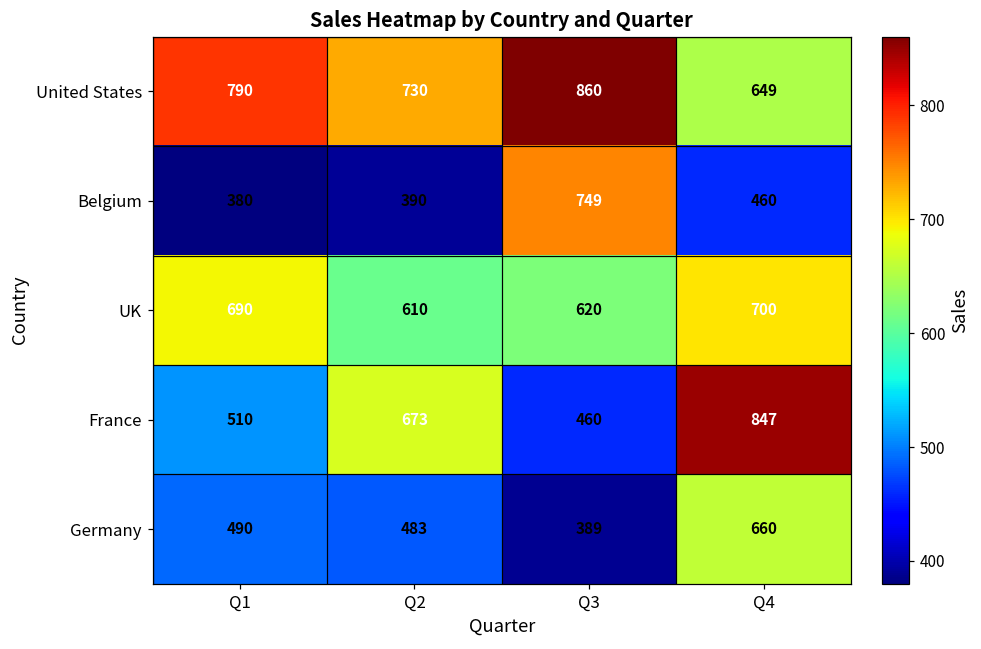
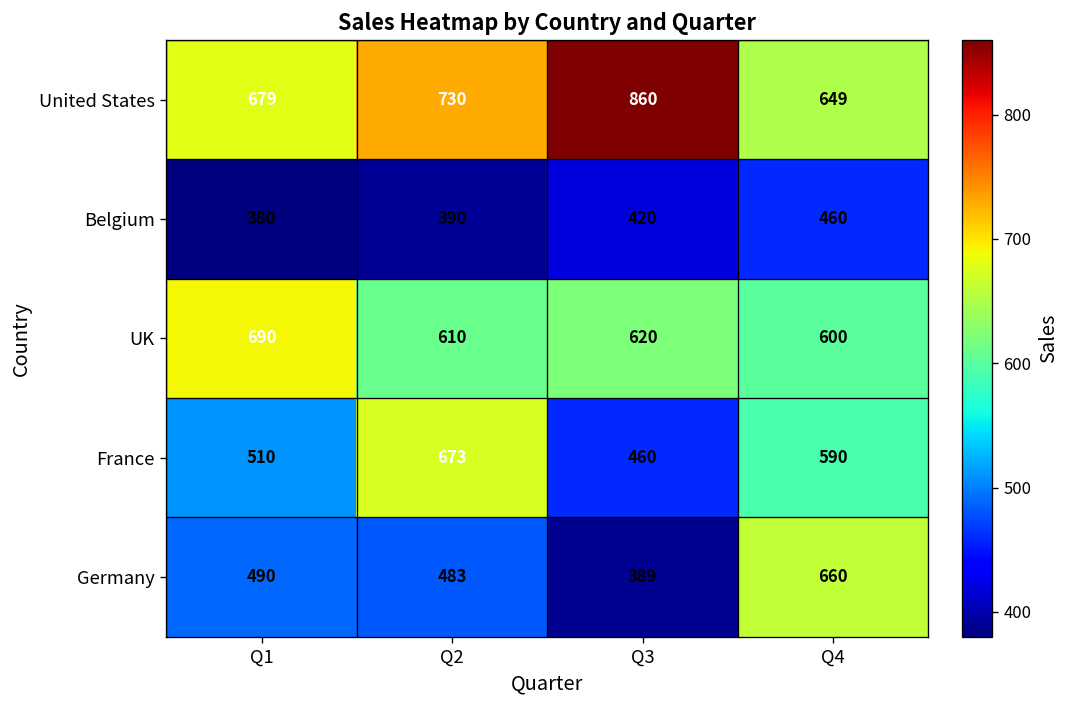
United States, Q1: 790 -> 679
Belgium, Q3: 749 -> 420
UK, Q4: 700 -> 600
France, Q4: 847 -> 590
